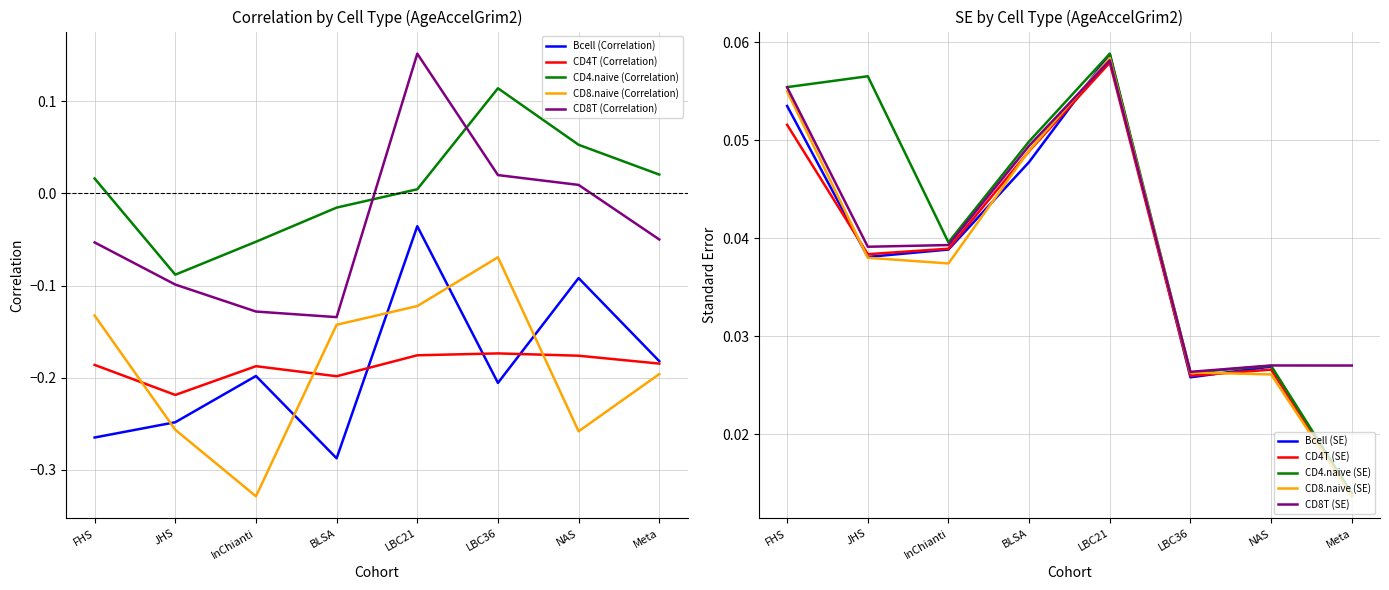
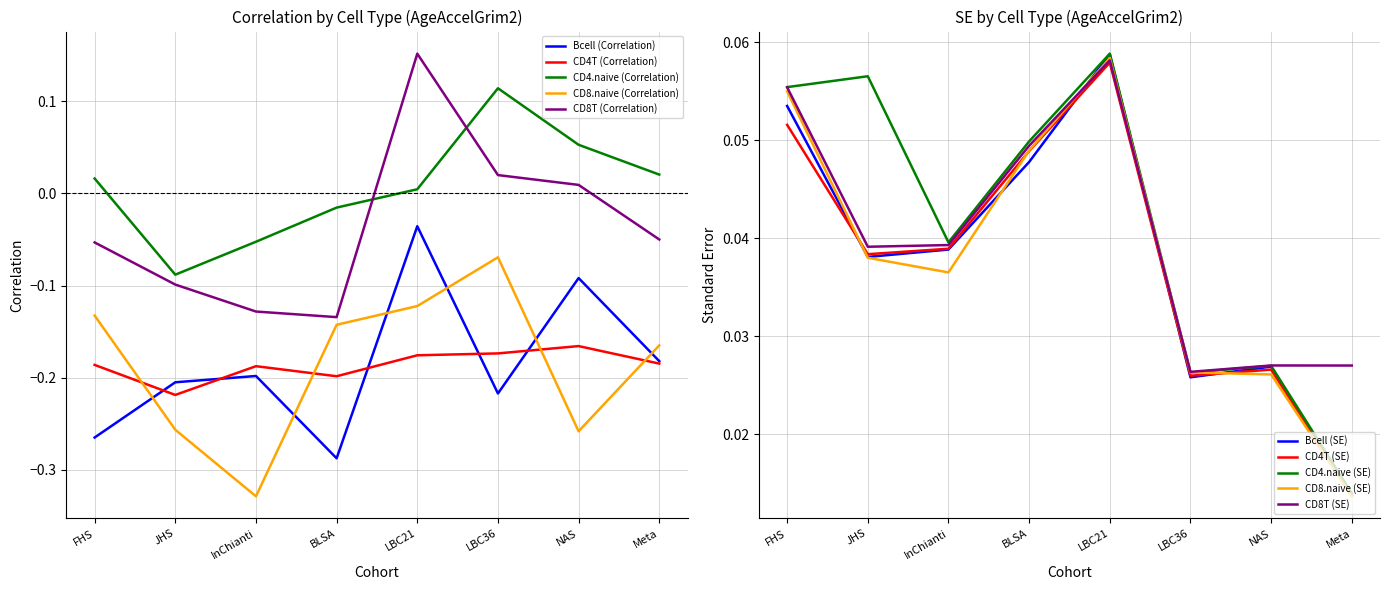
Correlation by Cell Type (AgeAccelGrim2), Bcell (Correlation), JHS: -0.25 -> -0.21
Correlation by Cell Type (AgeAccelGrim2), Bcell (Correlation), LBC36: -0.21 -> -0.22
Correlation by Cell Type (AgeAccelGrim2), CD4T (Correlation), NAS: -0.18 -> -0.17
Correlation by Cell Type (AgeAccelGrim2), CD8.naive (Correlation), Meta: -0.20 -> -0.17
SE by Cell Type (AgeAccelGrim2), CD8.naive (SE), InChianti: 0.037 -> 0.036
